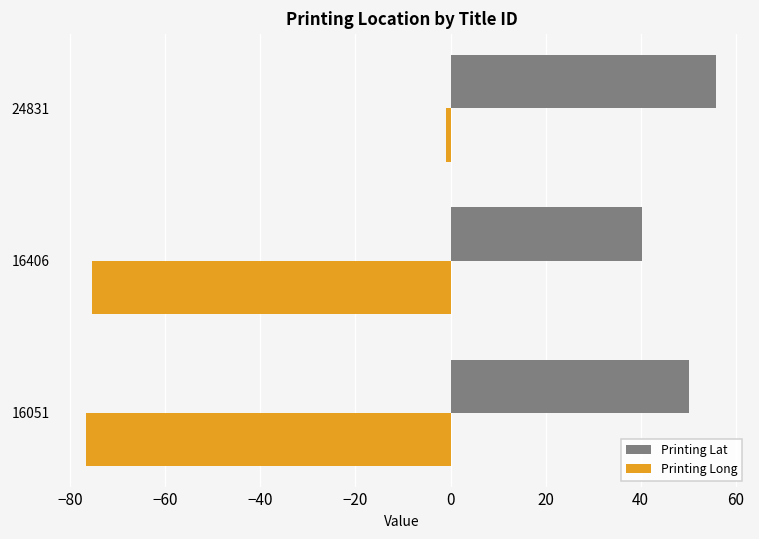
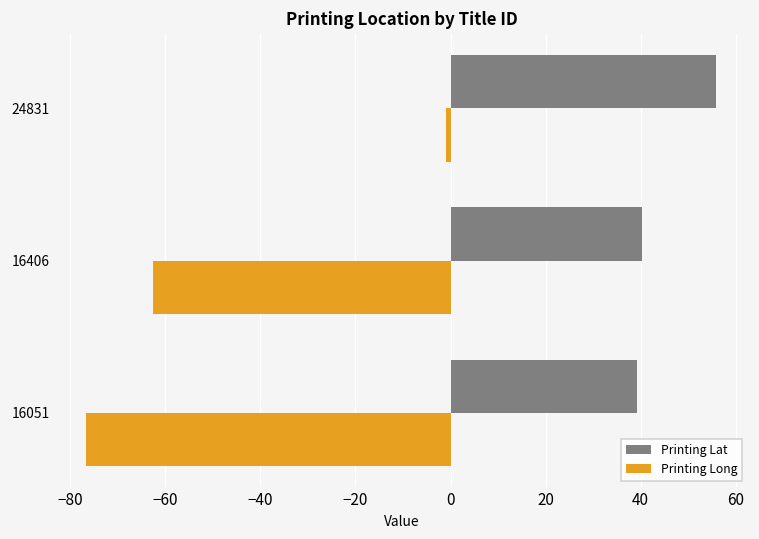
Printing Long, 16406: -75 -> -63
Printing Lat, 16051: 50 -> 39
